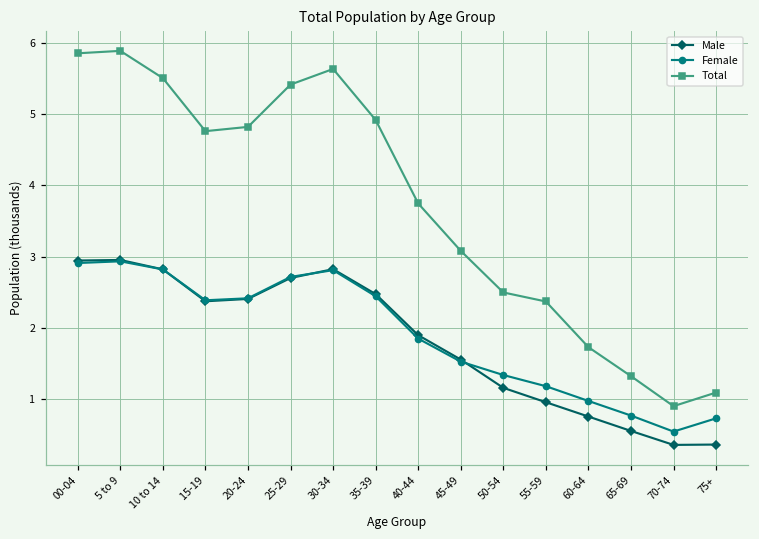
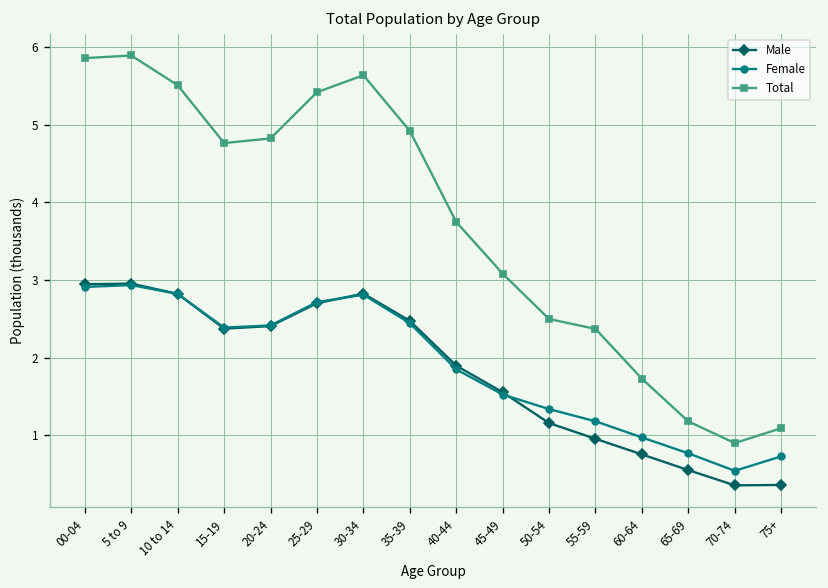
Total, 65-69: 1.3 -> 1.2
